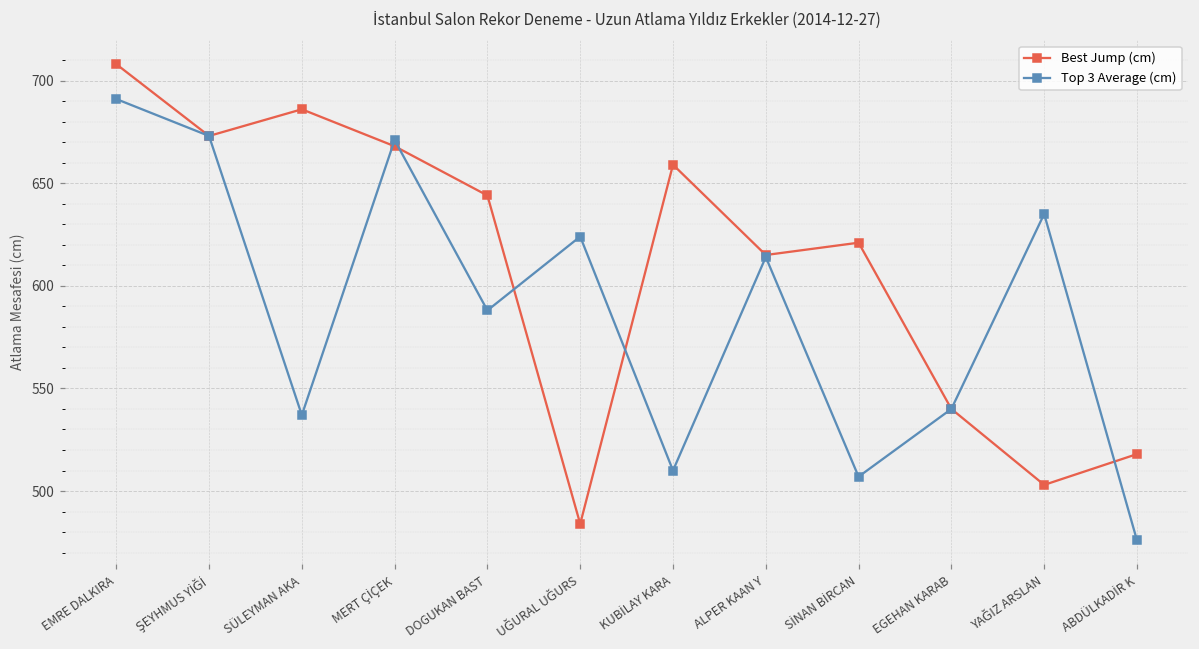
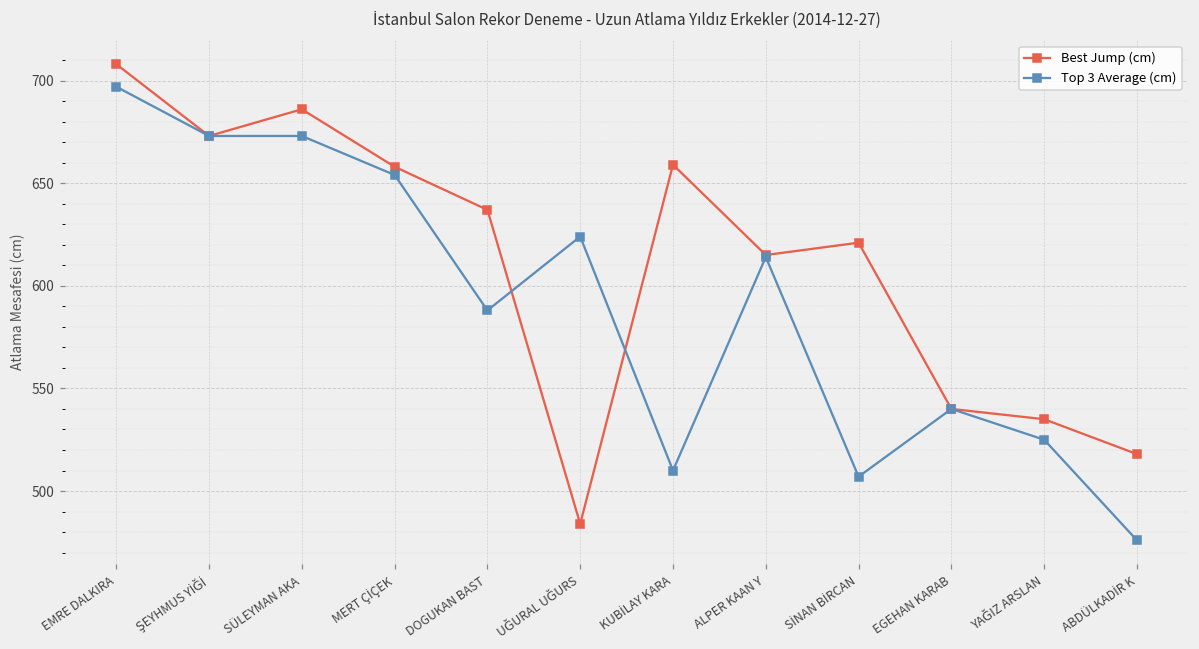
Top 3 Average (cm), EMRE DALKIRA: 691 -> 697
Top 3 Average (cm), SÜLEYMAN AKA: 537 -> 673
Best Jump (cm), MERT ÇİÇEK: 668 -> 658
Top 3 Average (cm), MERT ÇİÇEK: 671 -> 654
Best Jump (cm), DOGUKAN BAST: 644 -> 637
Best Jump (cm), YAĞIZ ARSLAN: 503 -> 535
Top 3 Average (cm), YAĞIZ ARSLAN: 635 -> 525
